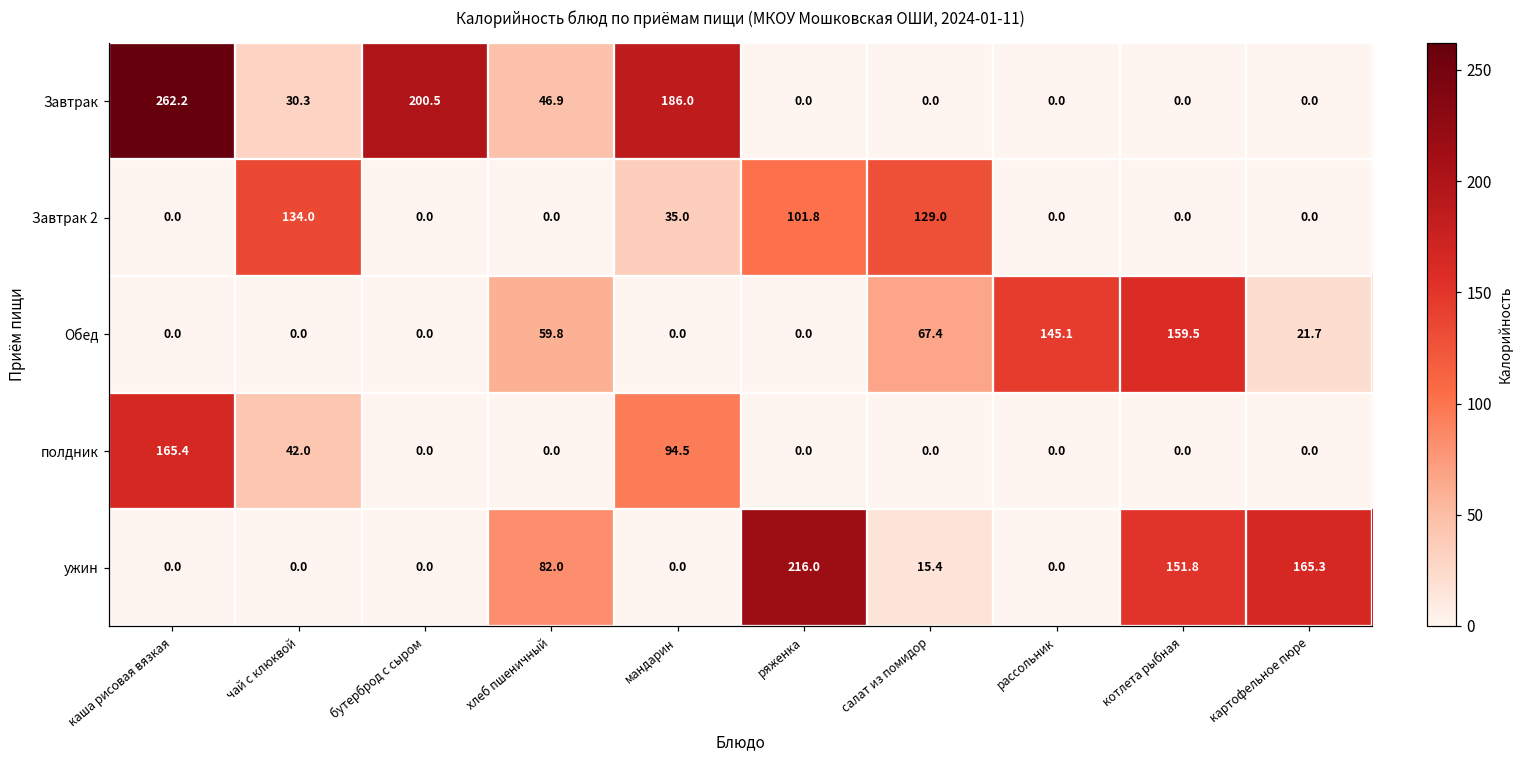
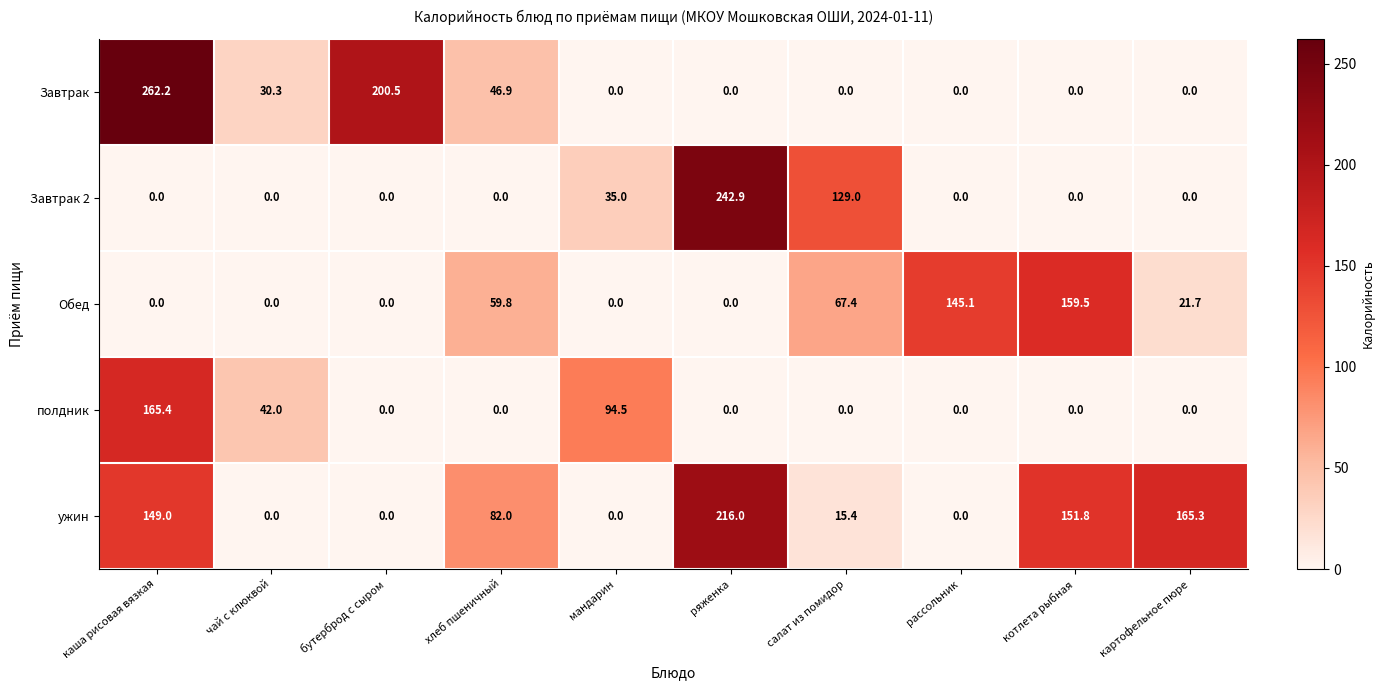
Завтрак, мандарин: 186.0 -> 0.0
Завтрак 2, чай с клюквой: 134.0 -> 0.0
Завтрак 2, ряженка: 101.8 -> 242.9
ужин, каша рисовая вязкая: 0.0 -> 149.0
